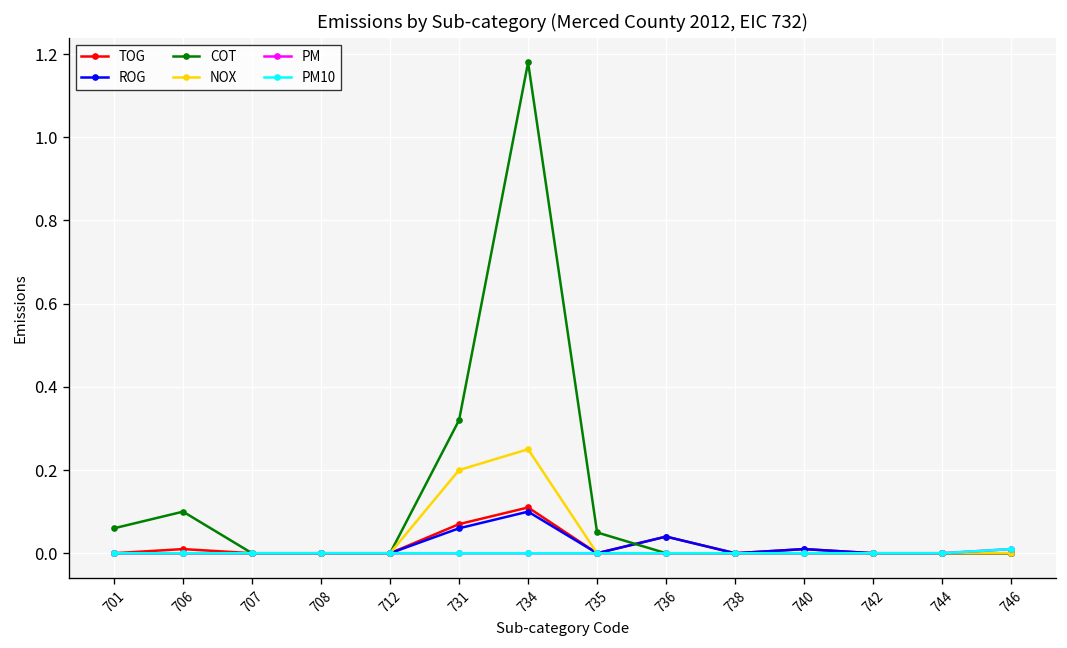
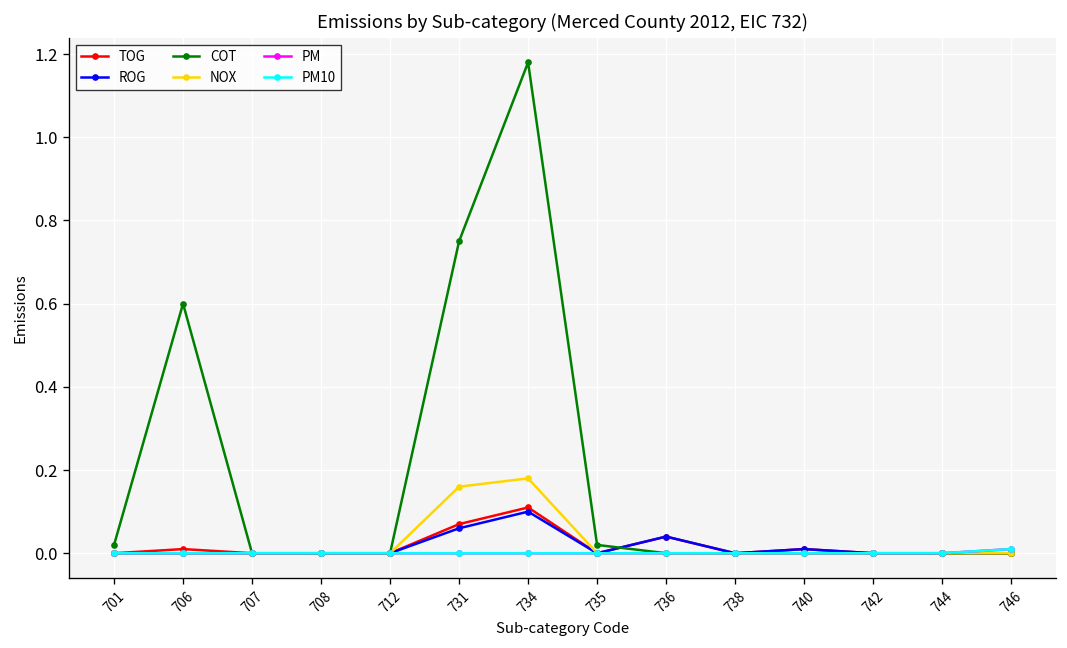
COT, 701: 0.06 -> 0.02
COT, 706: 0.1 -> 0.6
COT, 731: 0.32 -> 0.75
NOX, 731: 0.20 -> 0.16
NOX, 734: 0.25 -> 0.18
COT, 735: 0.05 -> 0.02
